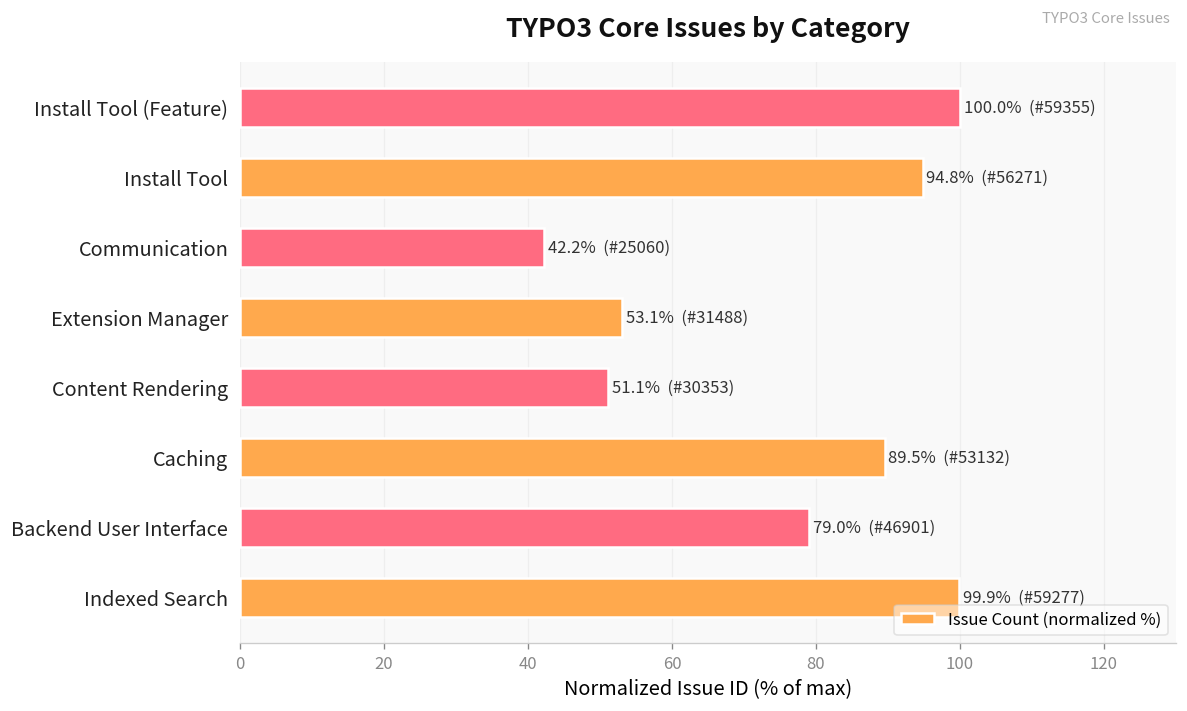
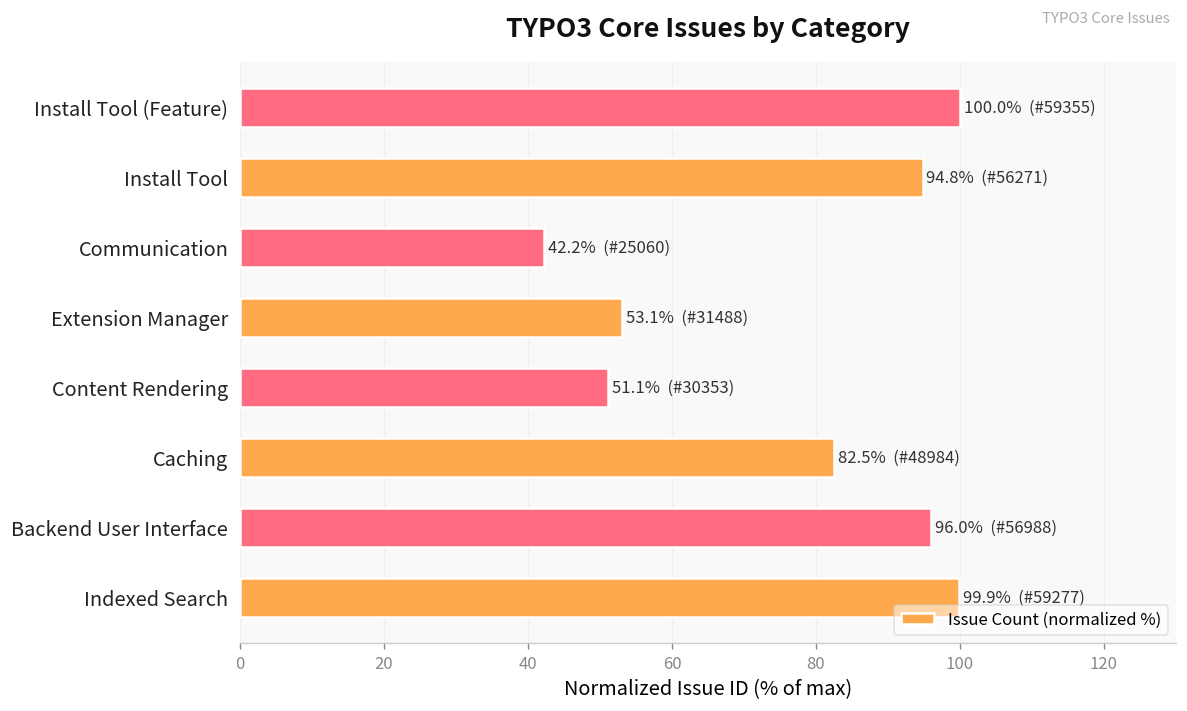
Caching: 89.5% (#53132) -> 82.5% (#48984)
Backend User Interface: 79.0% (#46901) -> 96.0% (#56988)
